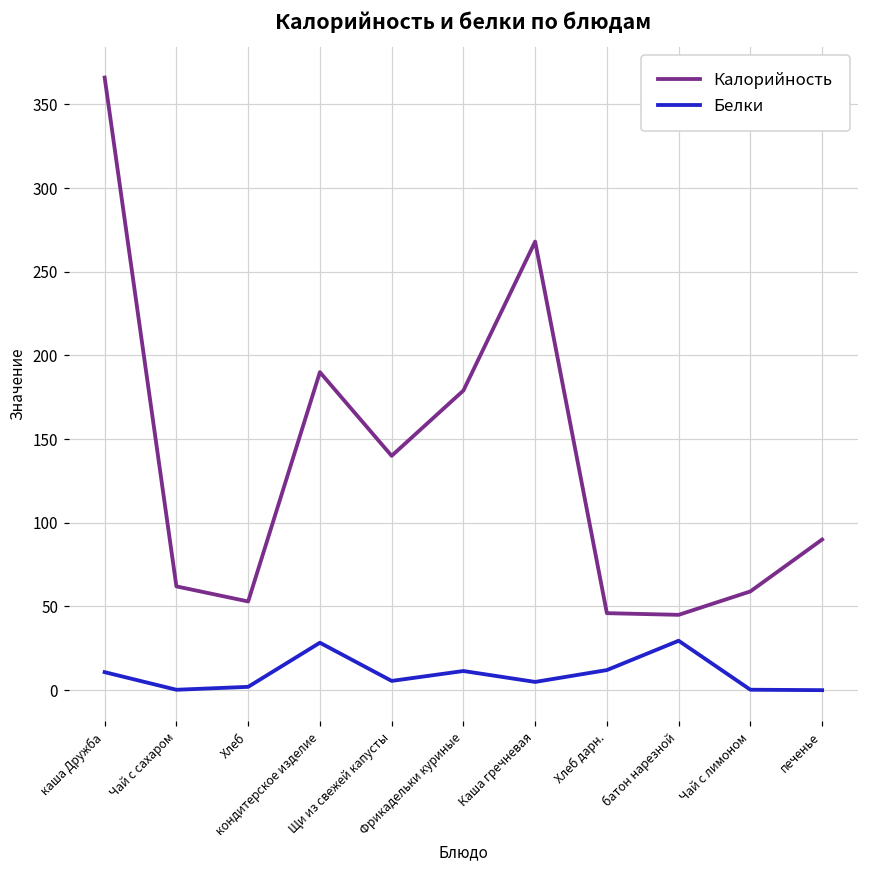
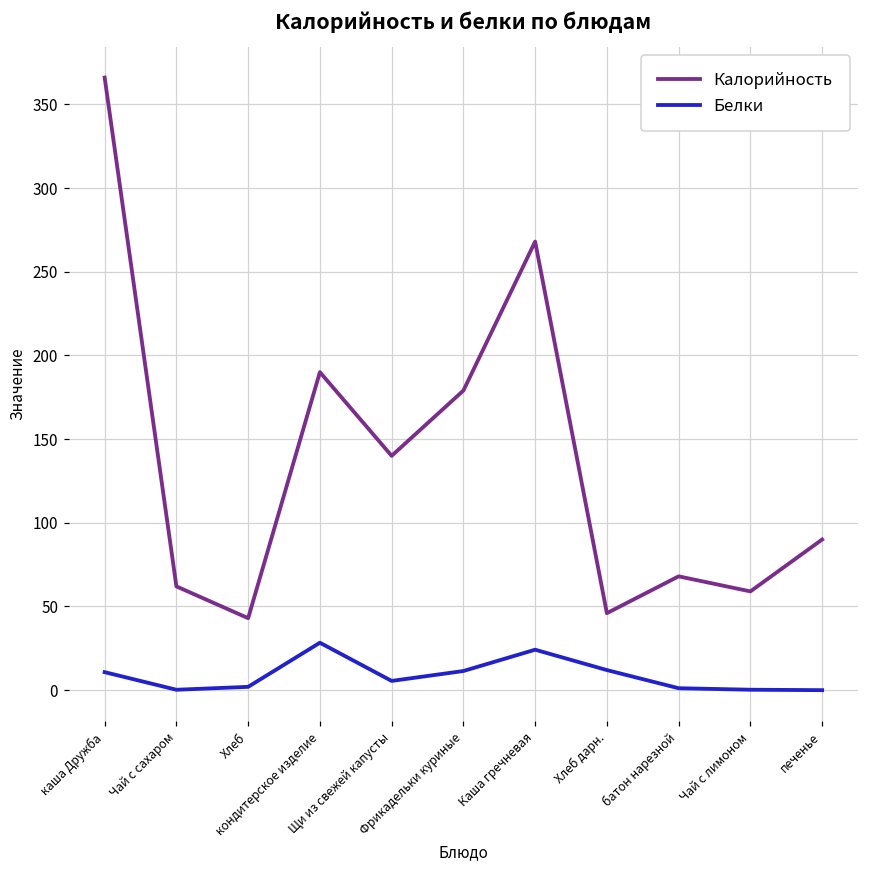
Калорийность, Хлеб: 53 -> 43
Белки, Каша гречневая: 5 -> 24
Калорийность, батон нарезной: 45 -> 68
Белки, батон нарезной: 30 -> 1
